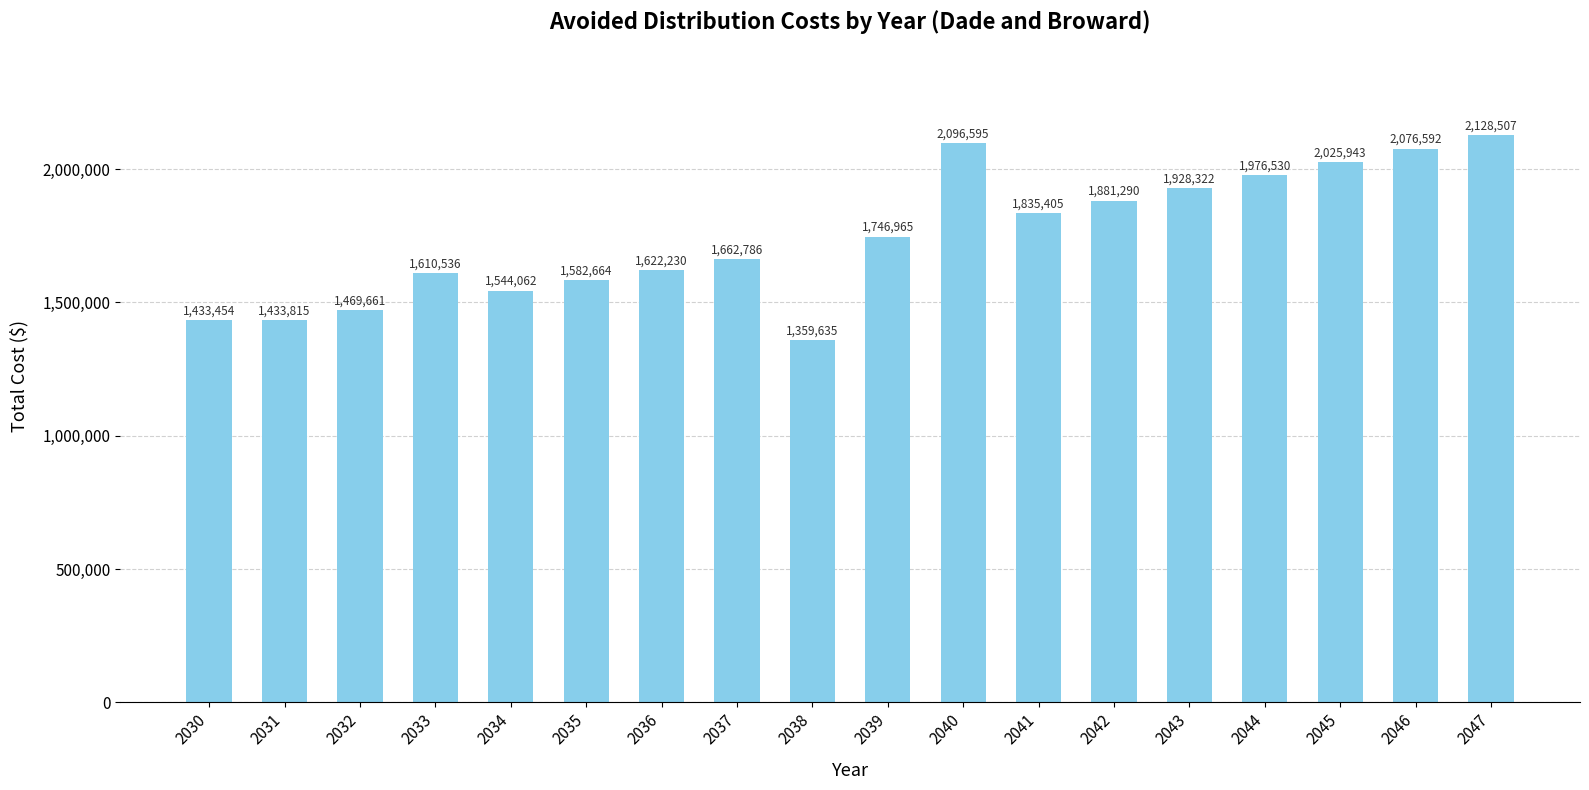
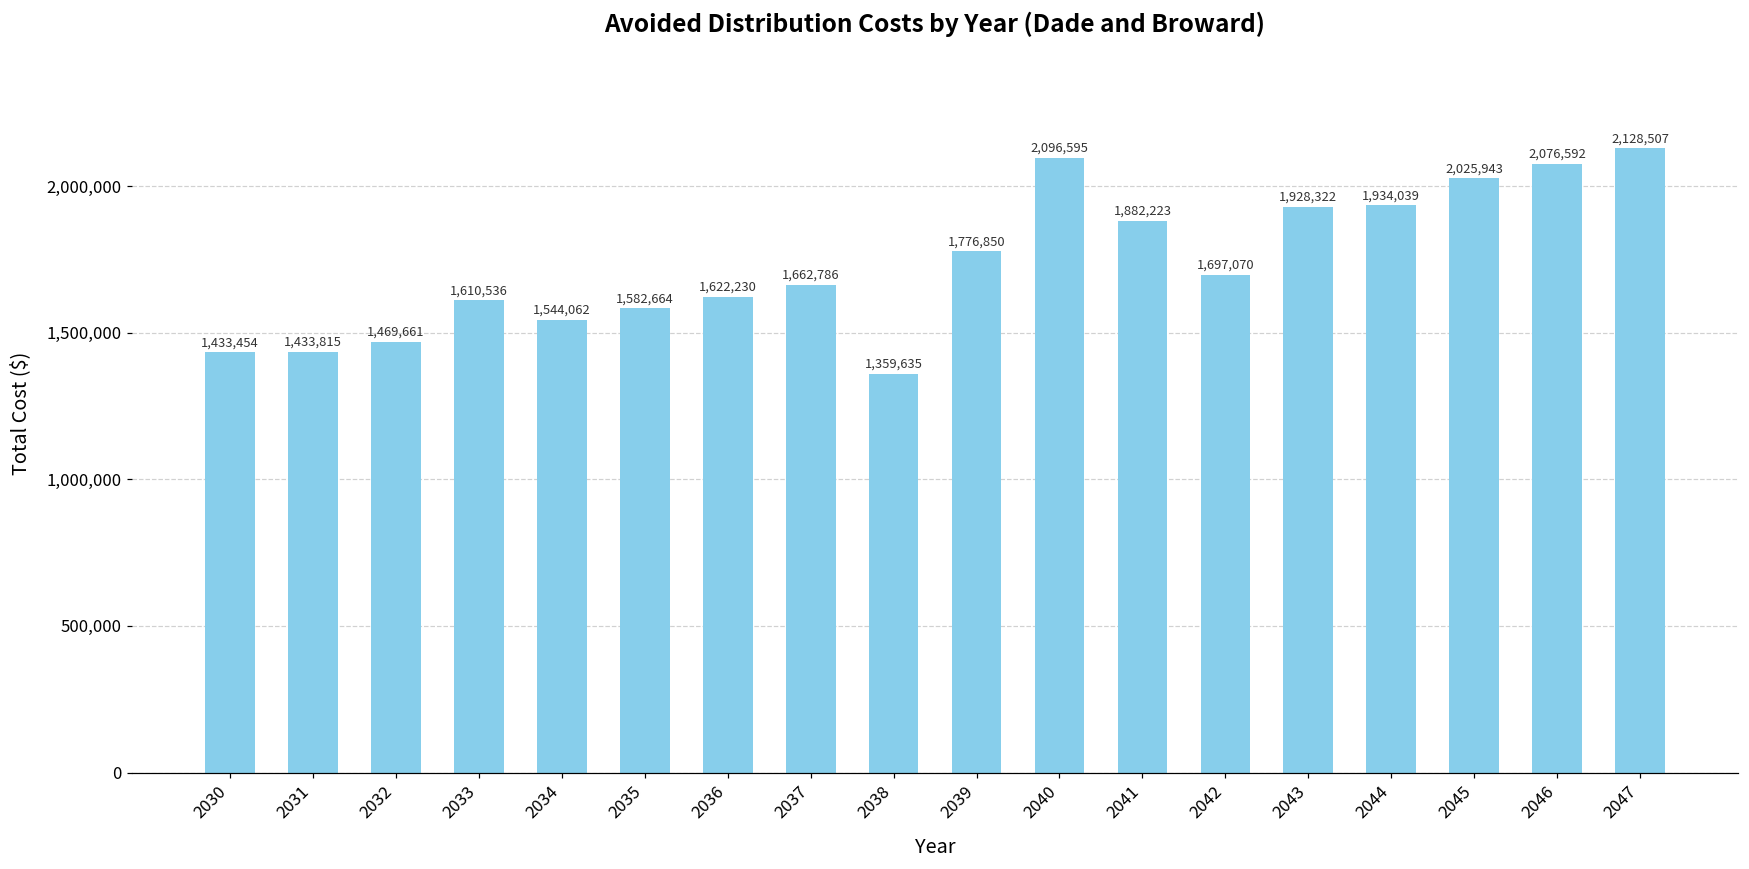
2039: 1,746,965 -> 1,776,850
2041: 1,835,405 -> 1,882,223
2042: 1,881,290 -> 1,697,070
2044: 1,976,530 -> 1,934,039
